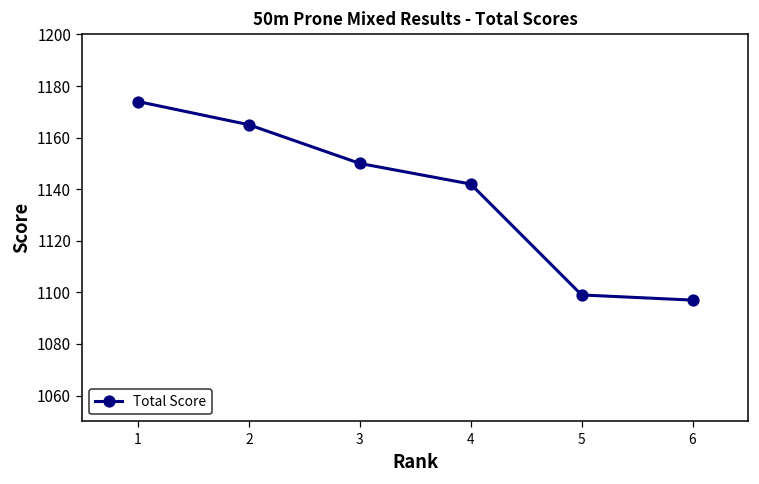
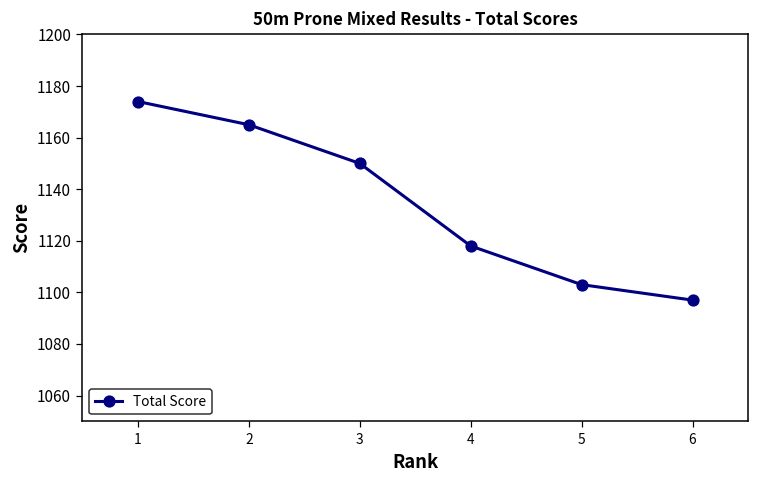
4: 1142 -> 1118
5: 1099 -> 1103
